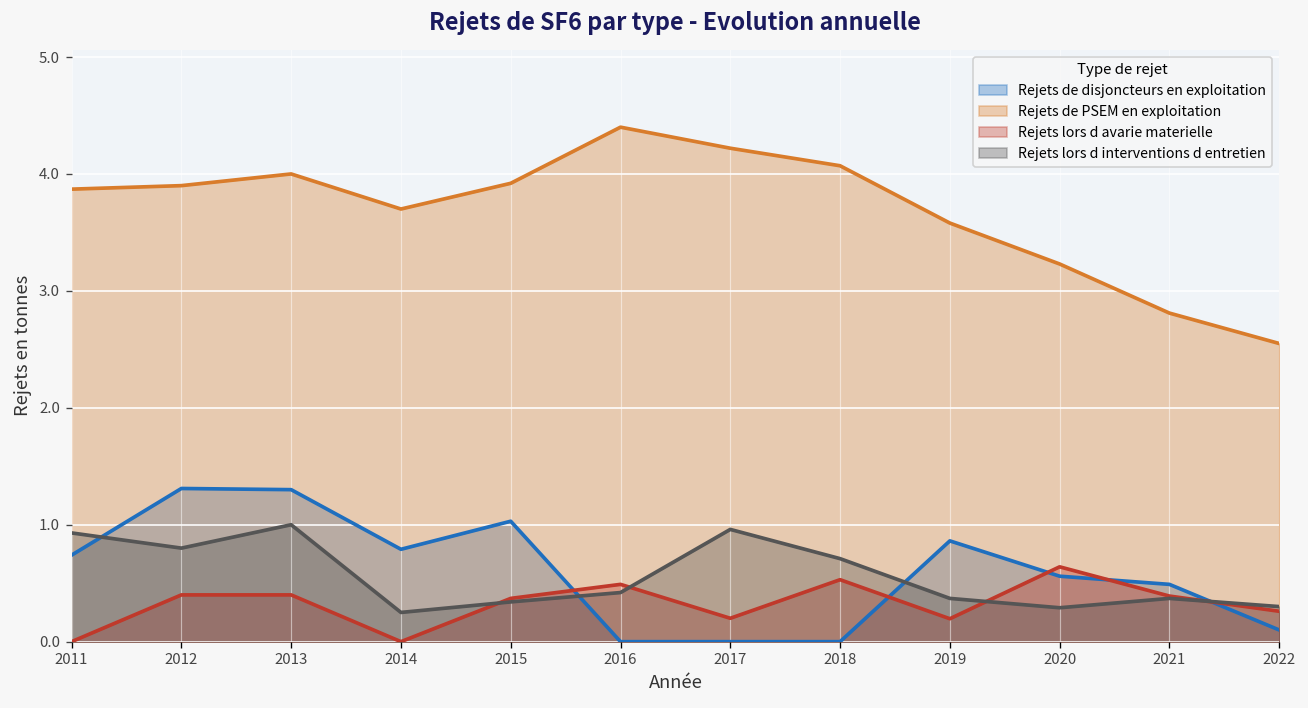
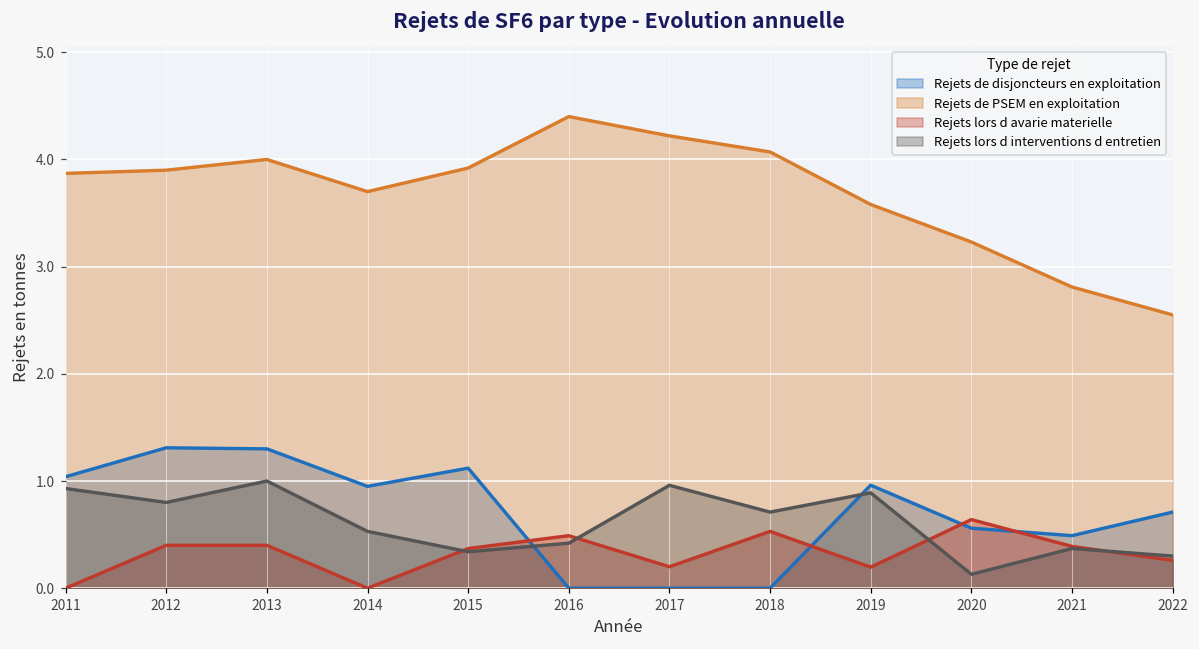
Rejets de disjoncteurs en exploitation, 2011: 0.7 -> 1.0
Rejets de disjoncteurs en exploitation, 2014: 0.8 -> 1.0
Rejets lors d interventions d entretien, 2014: 0.3 -> 0.5
Rejets de disjoncteurs en exploitation, 2015: 1.0 -> 1.1
Rejets de disjoncteurs en exploitation, 2019: 0.9 -> 1.0
Rejets lors d interventions d entretien, 2019: 0.4 -> 0.9
Rejets lors d interventions d entretien, 2020: 0.3 -> 0.1
Rejets de disjoncteurs en exploitation, 2022: 0.1 -> 0.7
